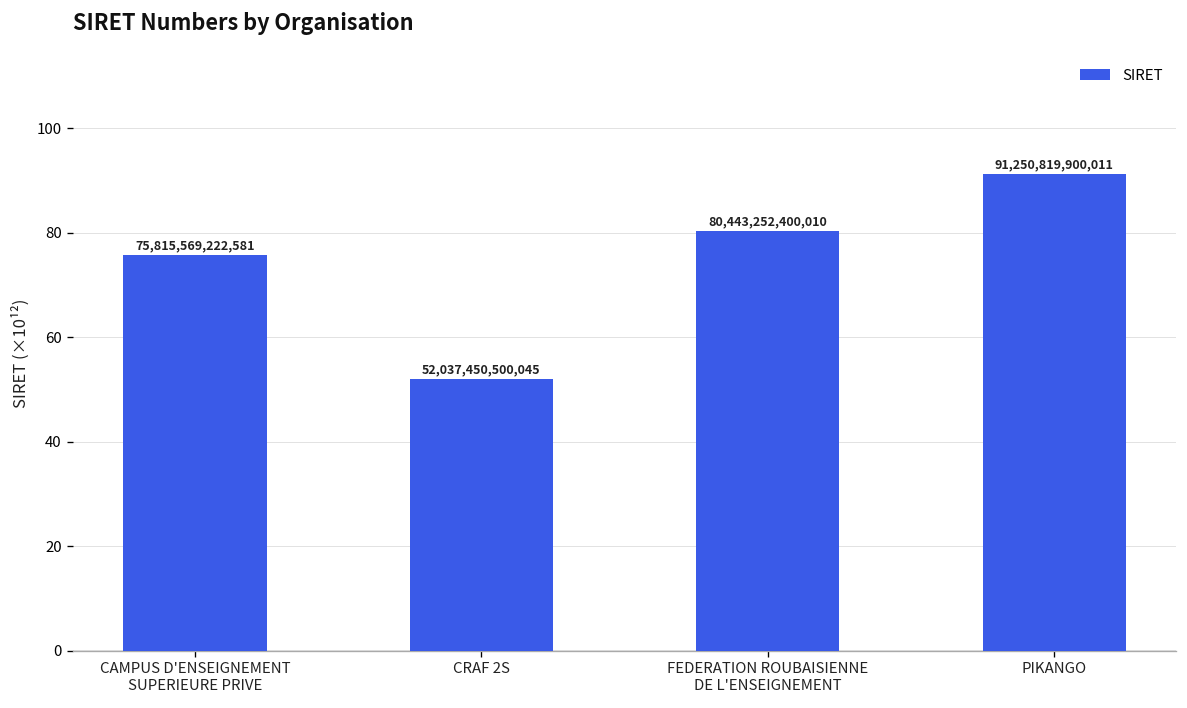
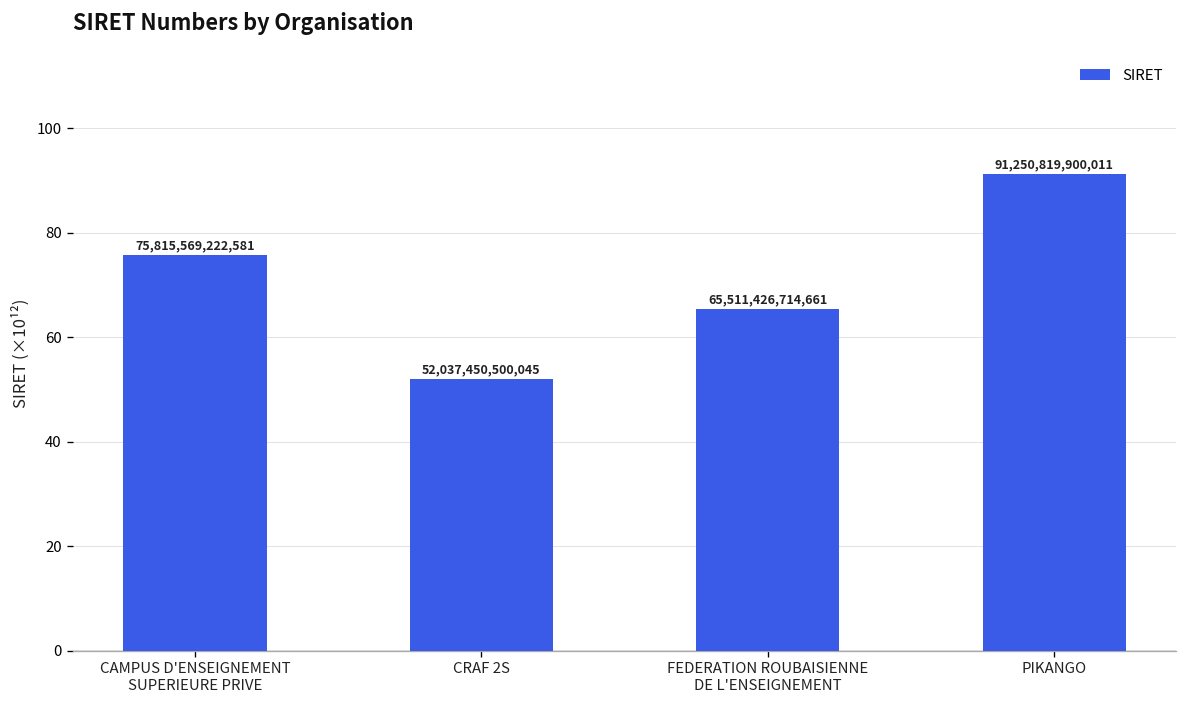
FEDERATION ROUBAISIENNE DE L'ENSEIGNEMENT: 80,443,252,400,010 -> 65,511,426,714,661
